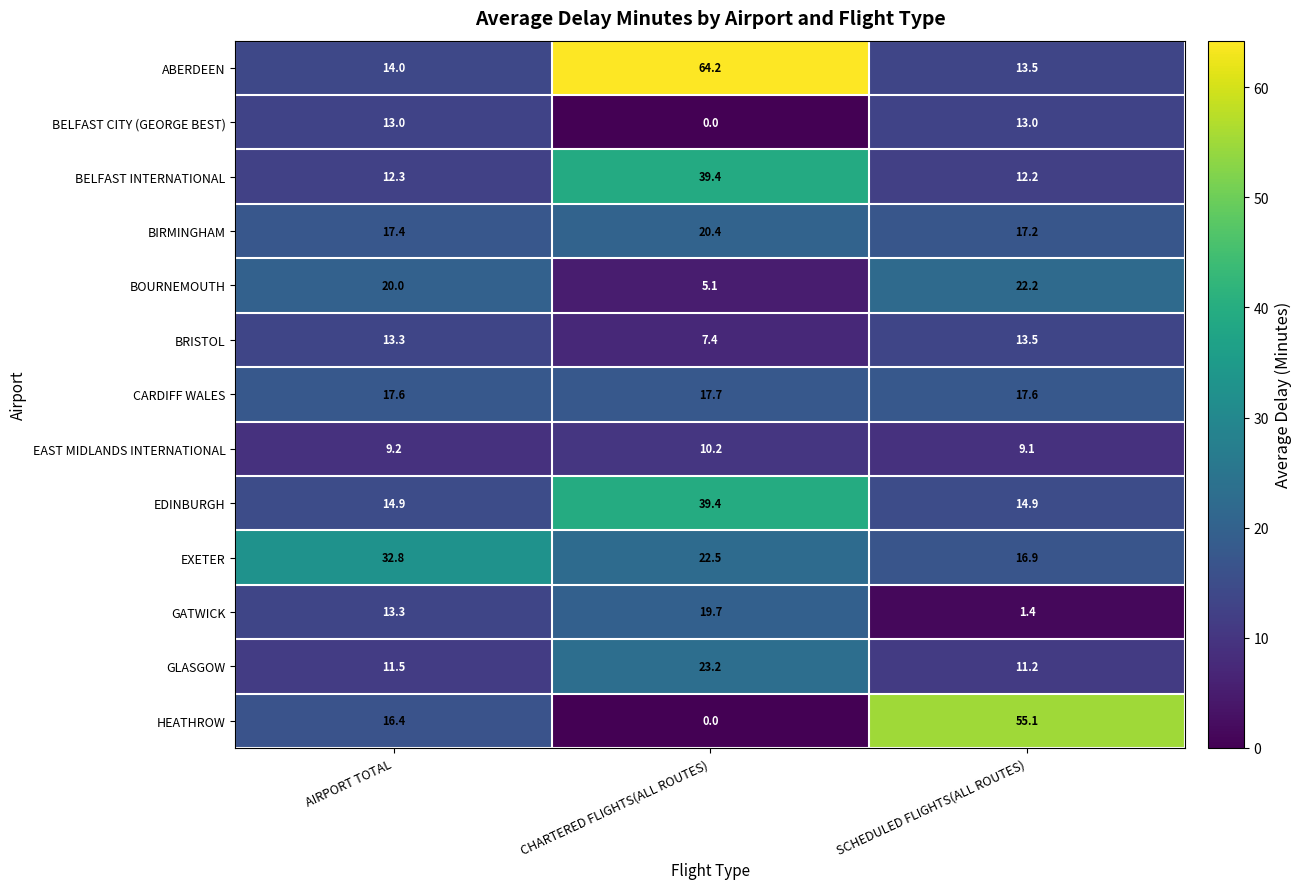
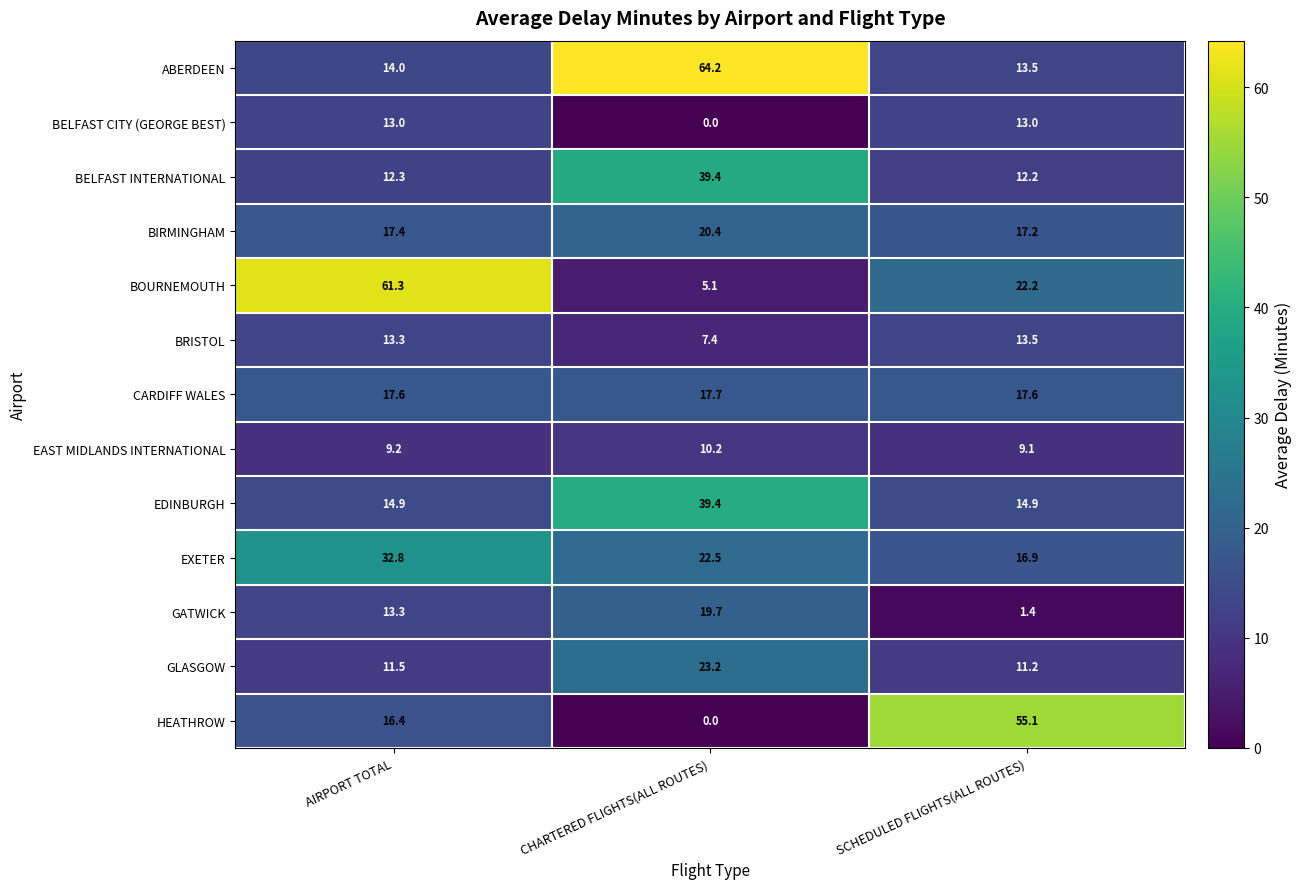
BOURNEMOUTH, AIRPORT TOTAL: 20.0 -> 61.3
